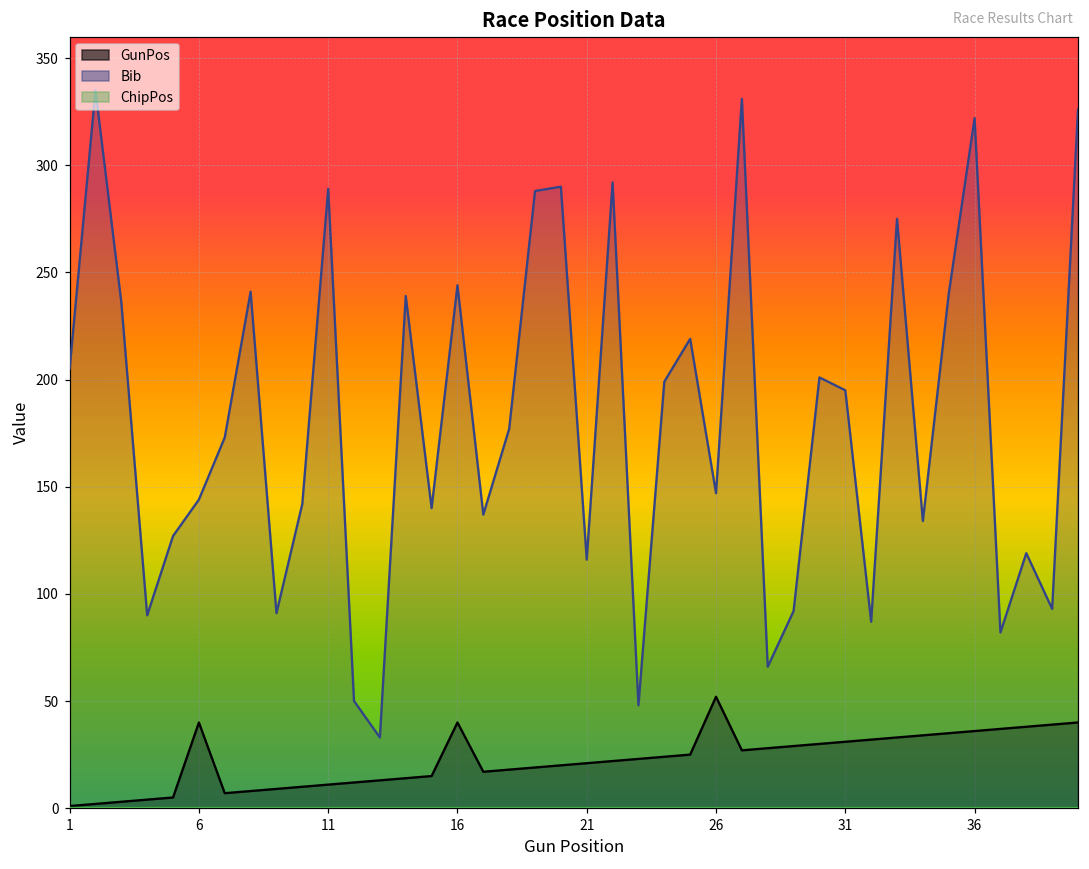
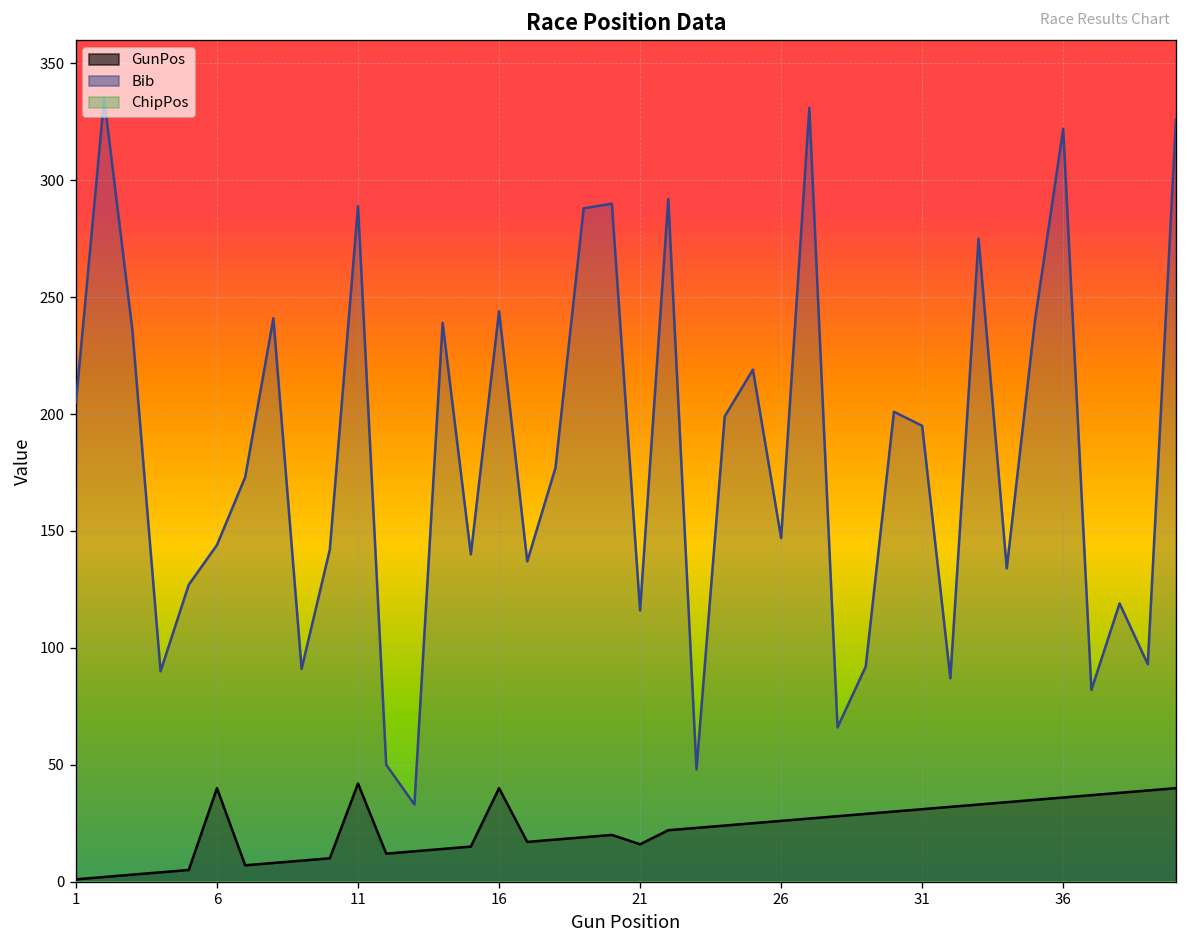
GunPos, 11: 11 -> 42
GunPos, 21: 21 -> 16
GunPos, 26: 52 -> 26
